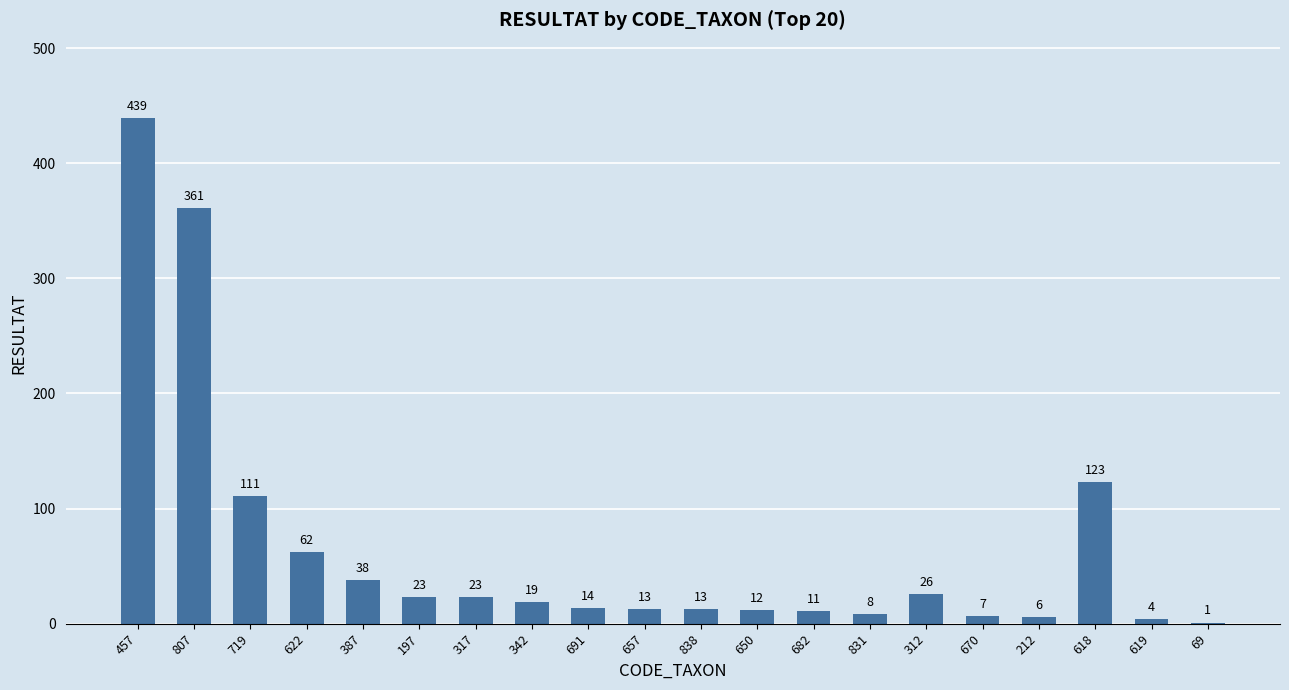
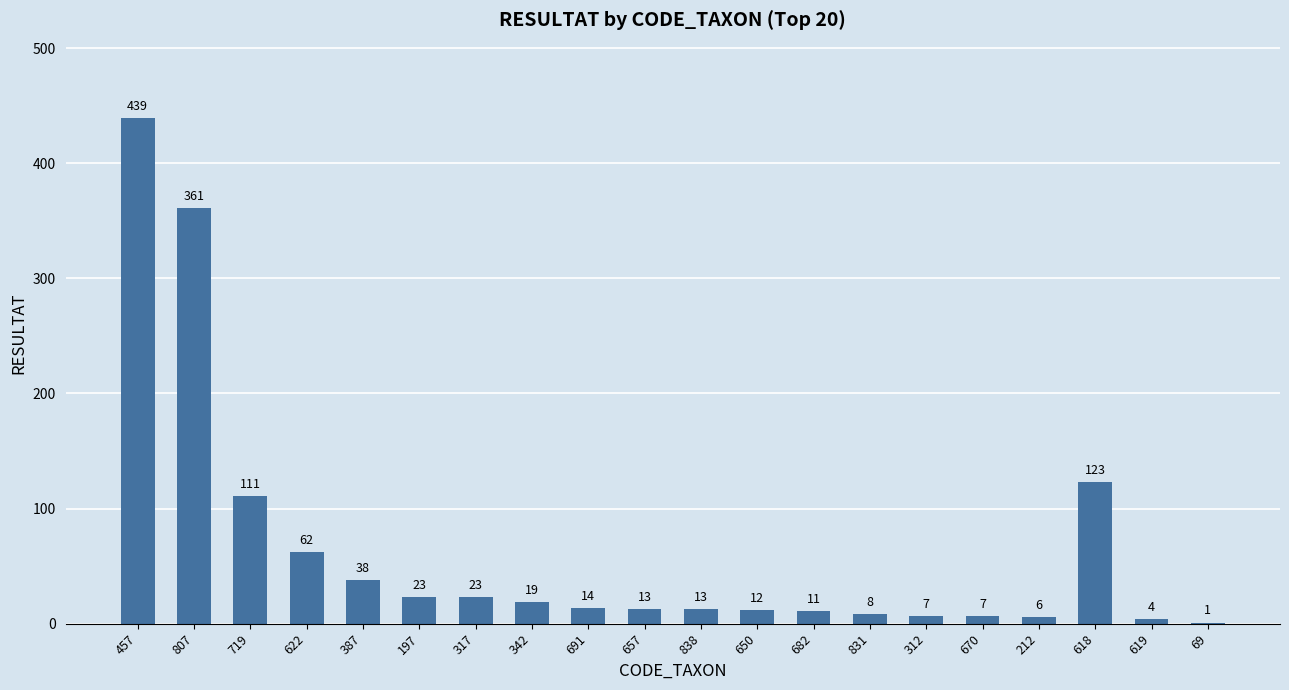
312: 26 -> 7
